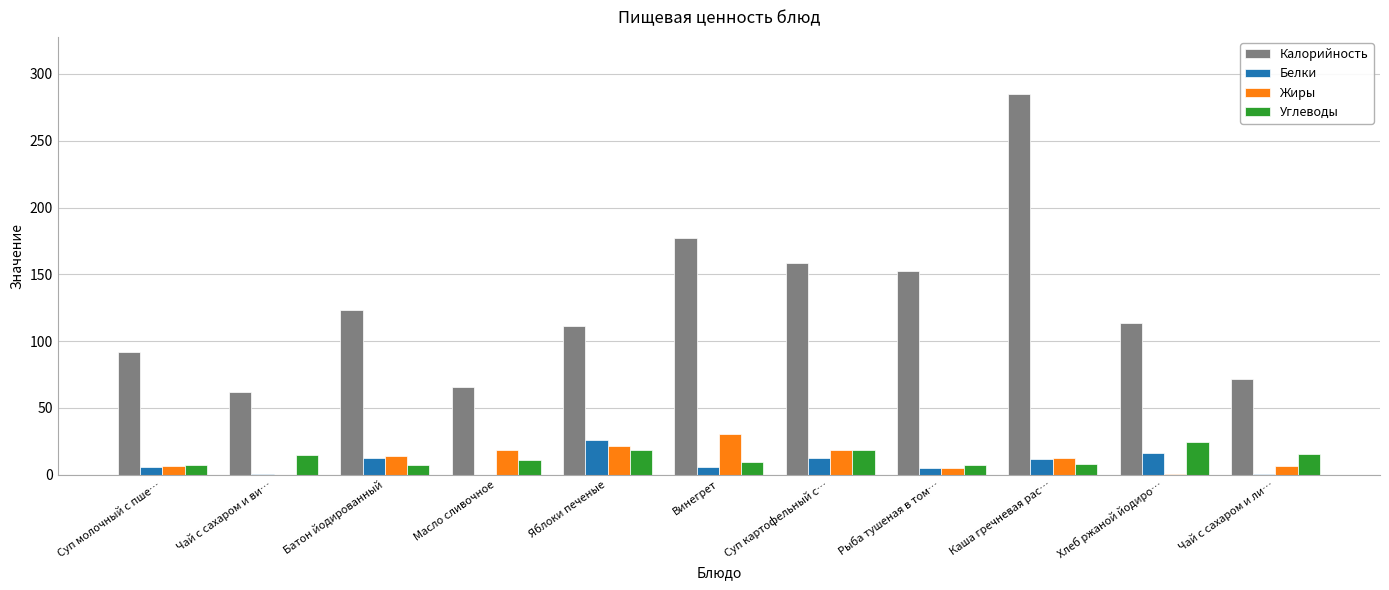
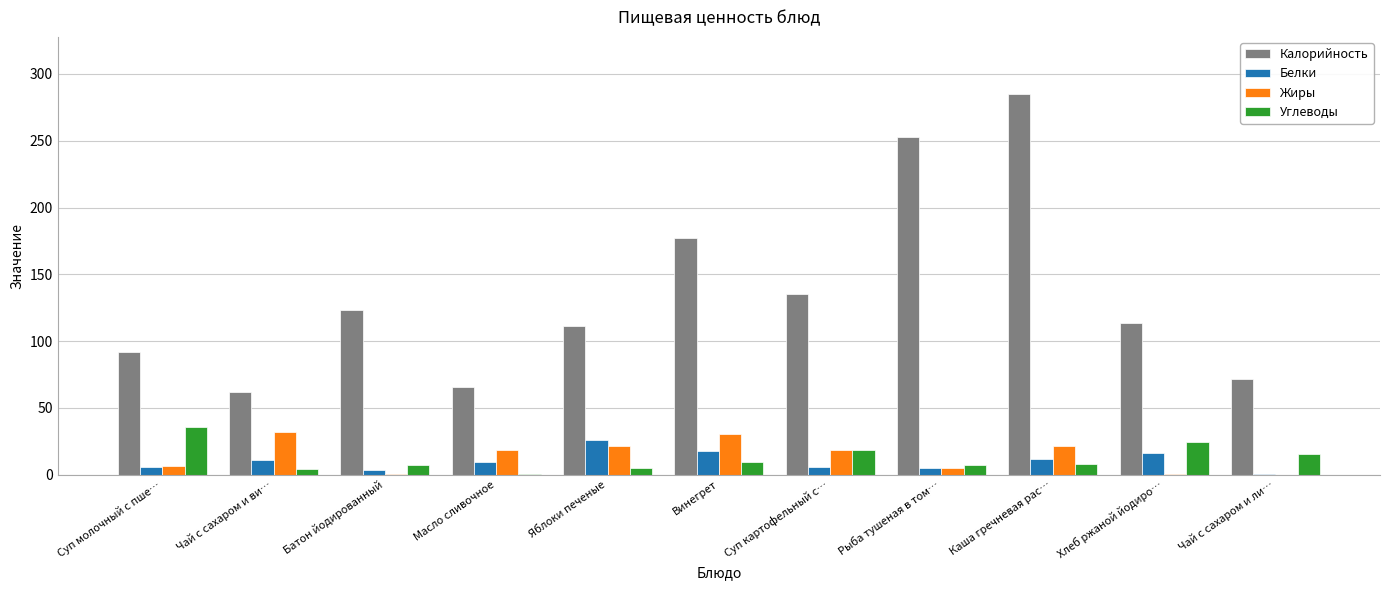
Углеводы, Суп молочный с пше…: 7 -> 35
Белки, Чай с сахаром и ви…: 1 -> 11
Жиры, Чай с сахаром и ви…: 0 -> 32
Углеводы, Чай с сахаром и ви…: 15 -> 5
Белки, Батон йодированный: 12 -> 4
Жиры, Батон йодированный: 14 -> 0
Белки, Масло сливочное: 0 -> 9
Углеводы, Масло сливочное: 11 -> 0
Углеводы, Яблоки печеные: 19 -> 5
Белки, Винегрет: 5 -> 18
Калорийность, Суп картофельный с…: 158 -> 135
Белки, Суп картофельный с…: 12 -> 5
Калорийность, Рыба тушеная в том…: 152 -> 253
Жиры, Каша гречневая рас…: 13 -> 21
Жиры, Чай с сахаром и ли…: 6 -> 0
